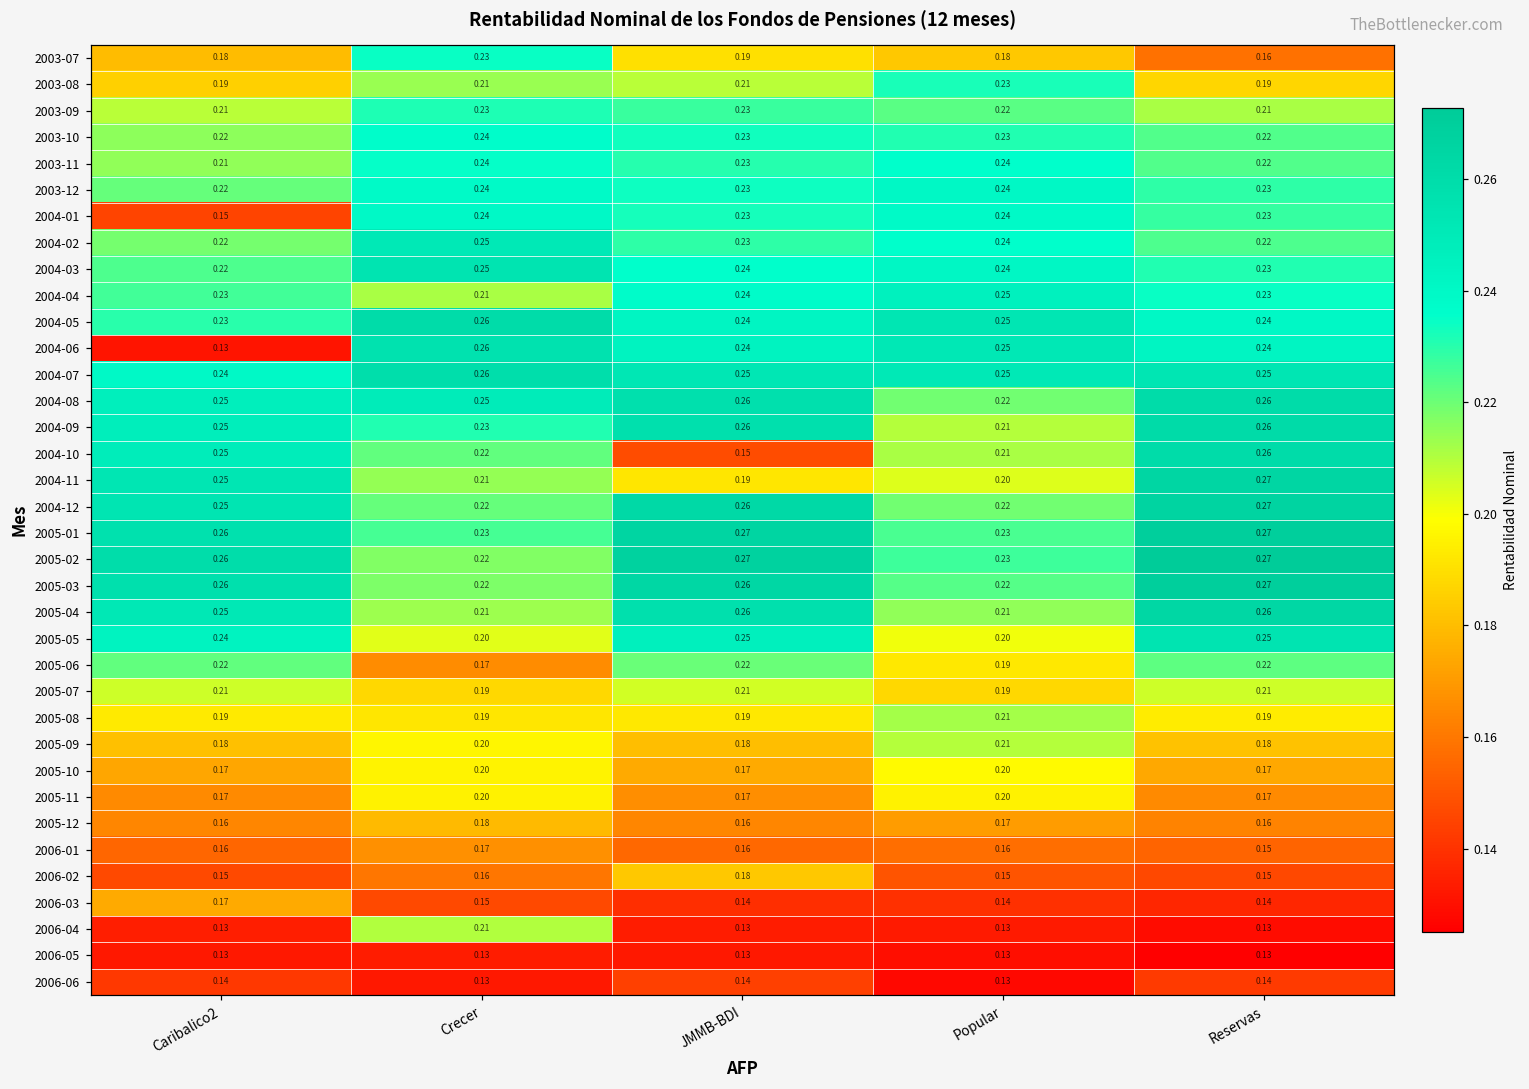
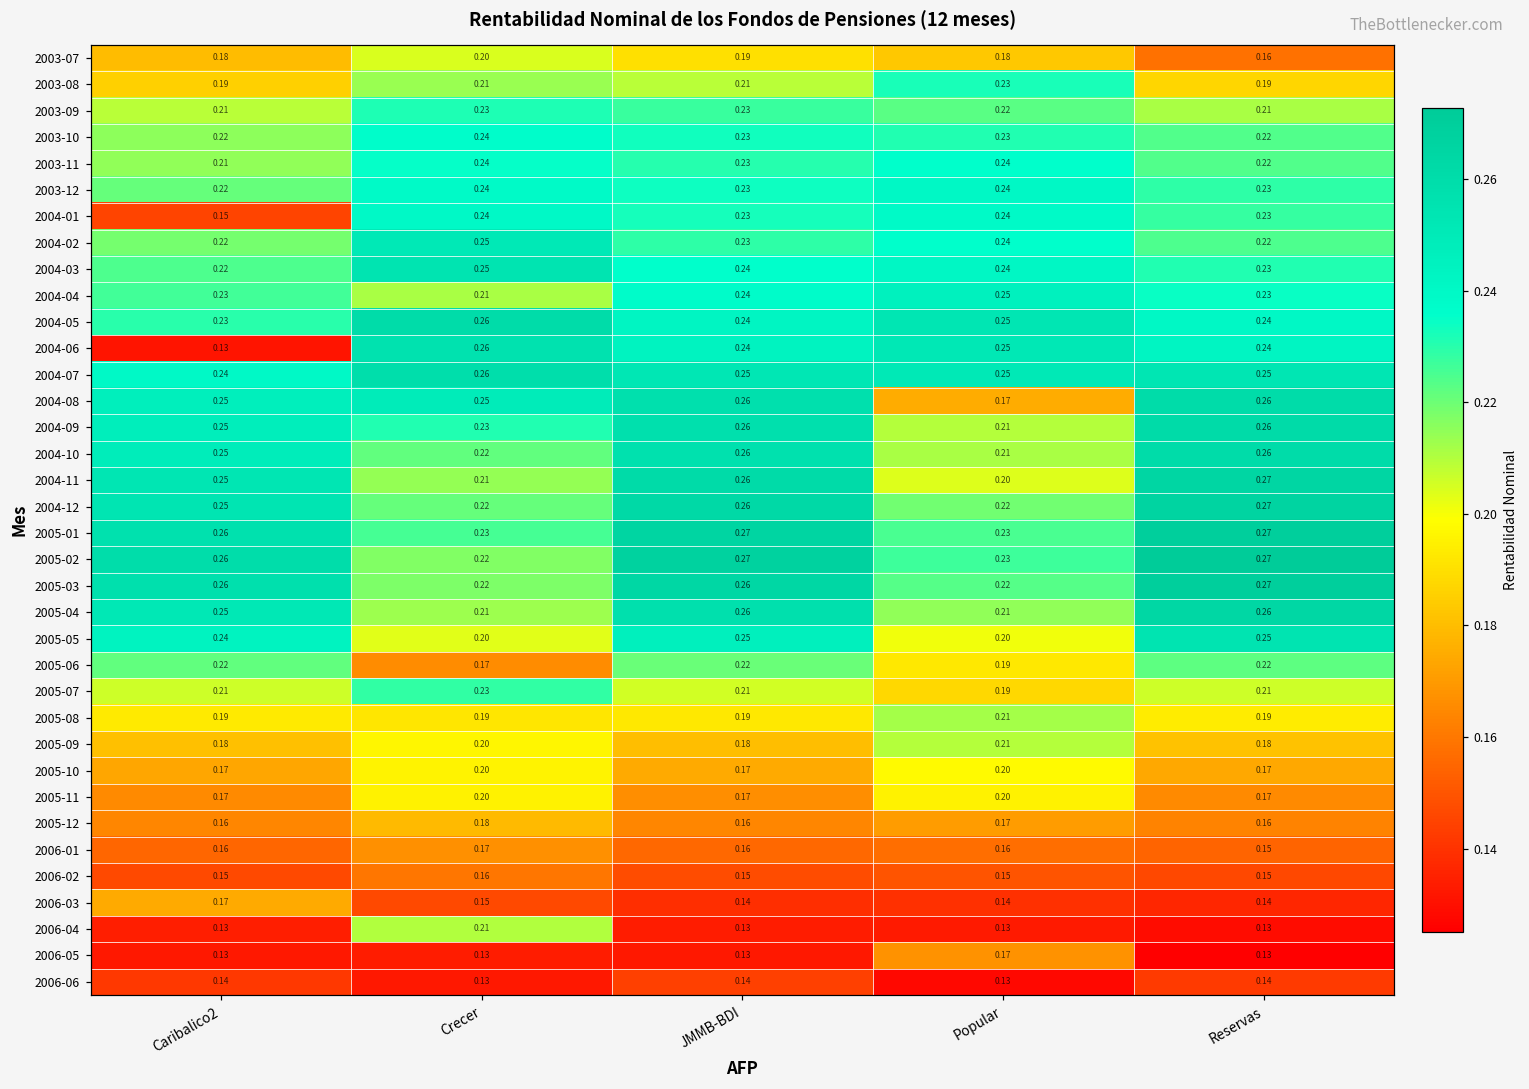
2003-07, Crecer: 0.23 -> 0.20
2004-08, Popular: 0.22 -> 0.17
2004-10, JMMB-BDI: 0.15 -> 0.26
2004-11, JMMB-BDI: 0.19 -> 0.26
2005-07, Crecer: 0.19 -> 0.23
2006-02, JMMB-BDI: 0.18 -> 0.15
2006-05, Popular: 0.13 -> 0.17
